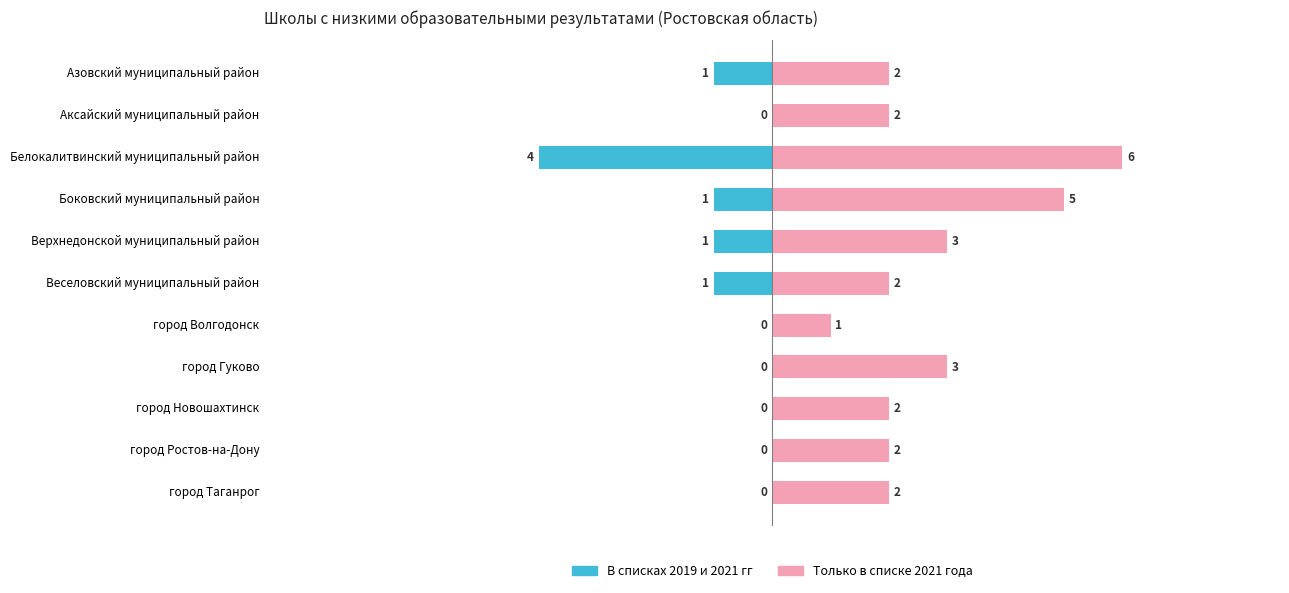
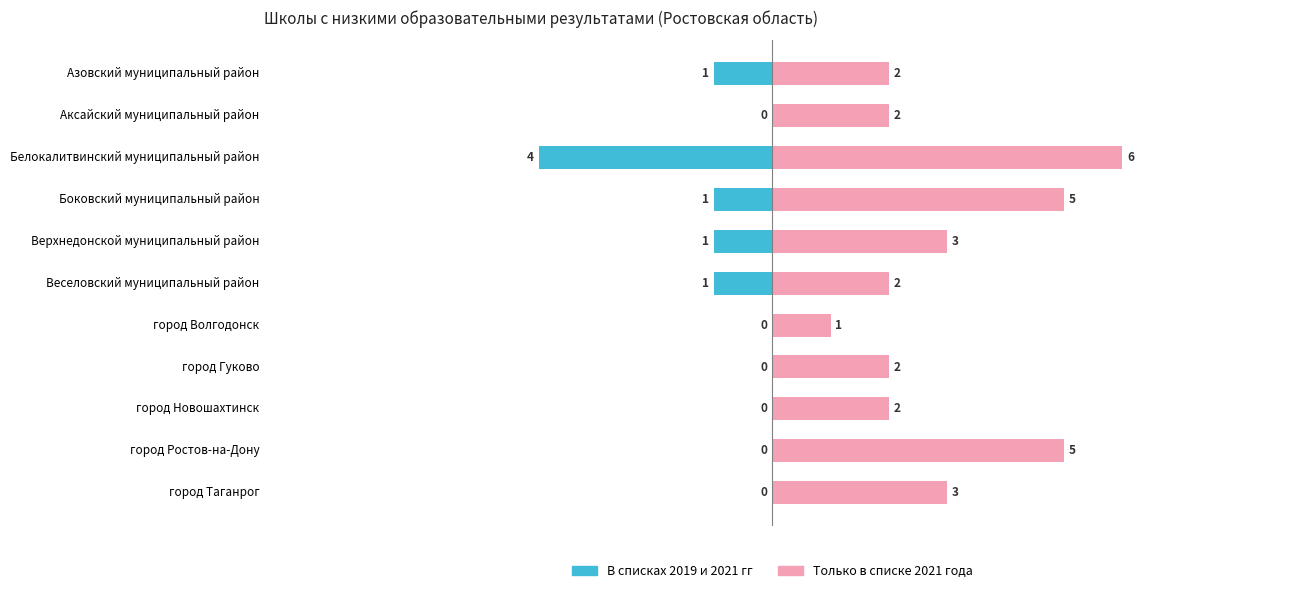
Только в списке 2021 года, город Гуково: 3 -> 2
Только в списке 2021 года, город Ростов-на-Дону: 2 -> 5
Только в списке 2021 года, город Таганрог: 2 -> 3
